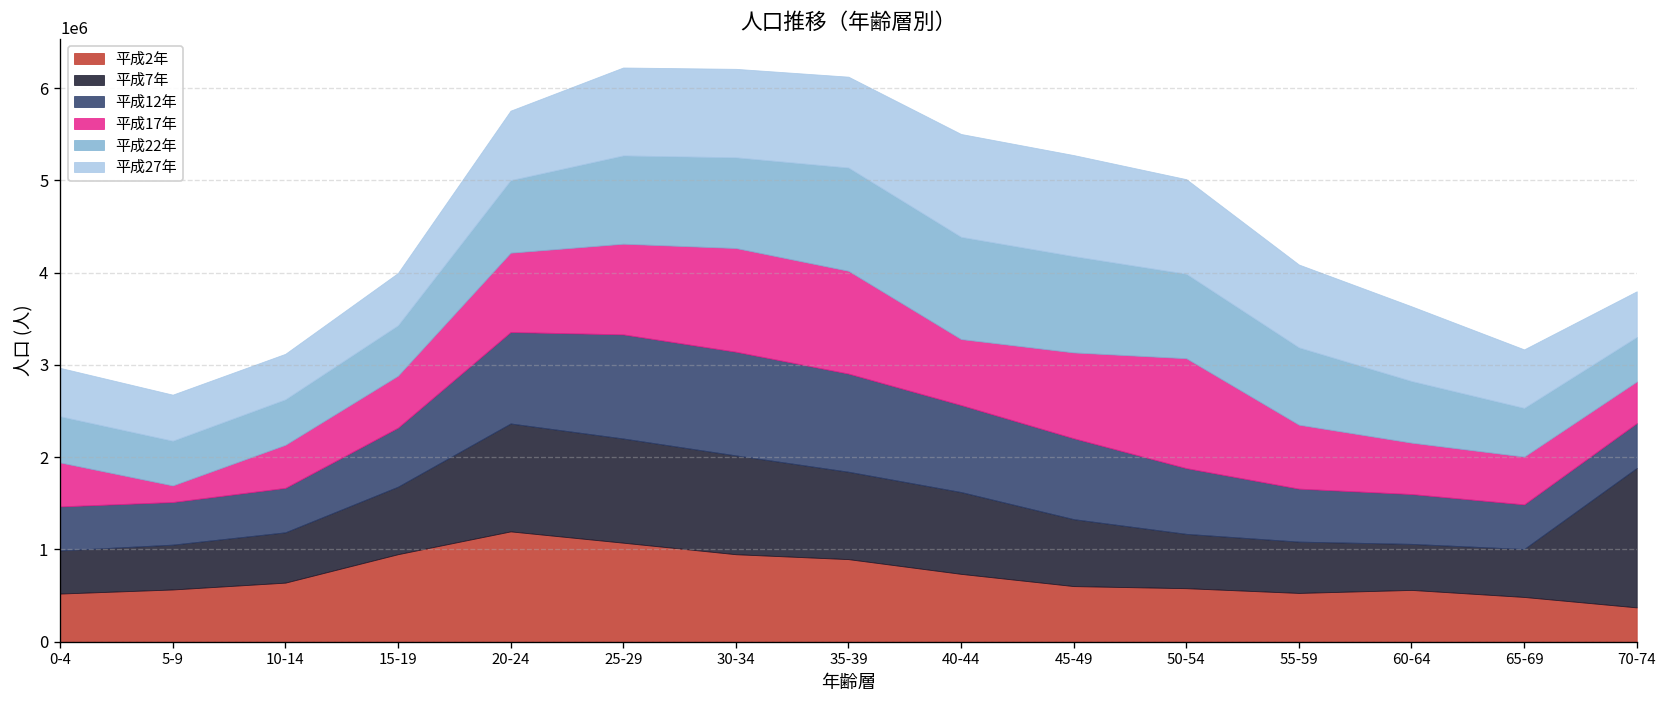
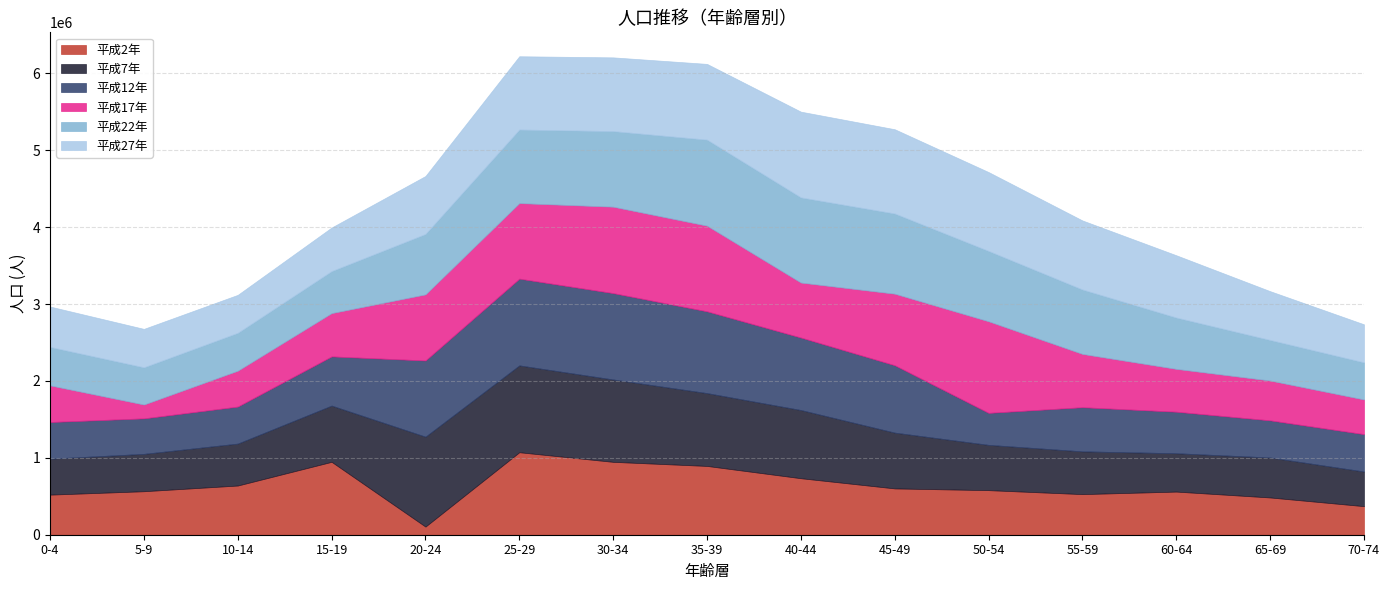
平成2年, 20-24: 1200000 -> 100000
平成12年, 50-54: 700000 -> 400000
平成7年, 70-74: 1500000 -> 500000
